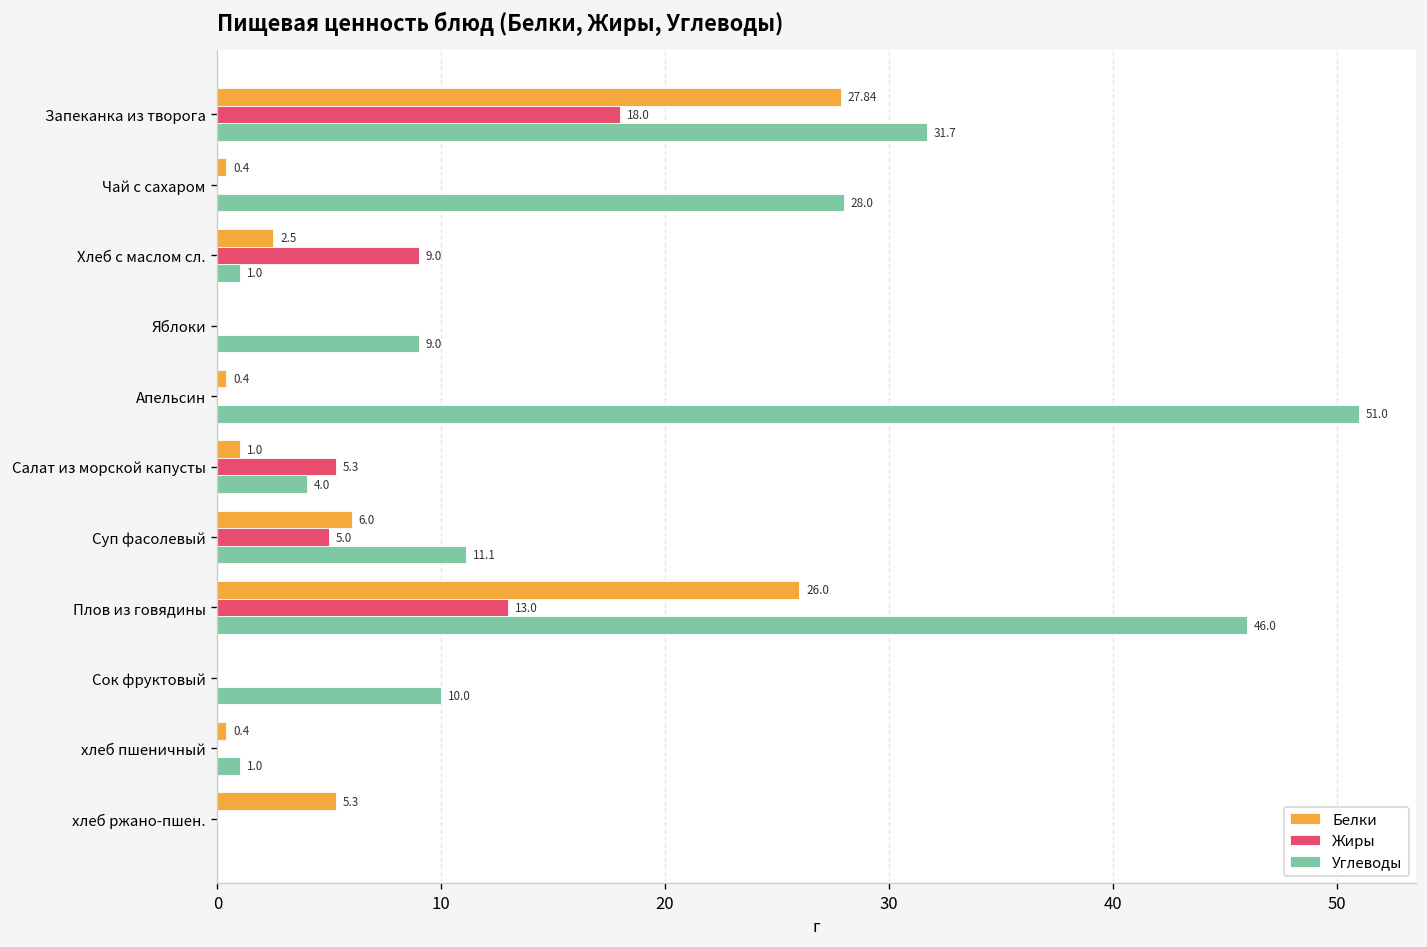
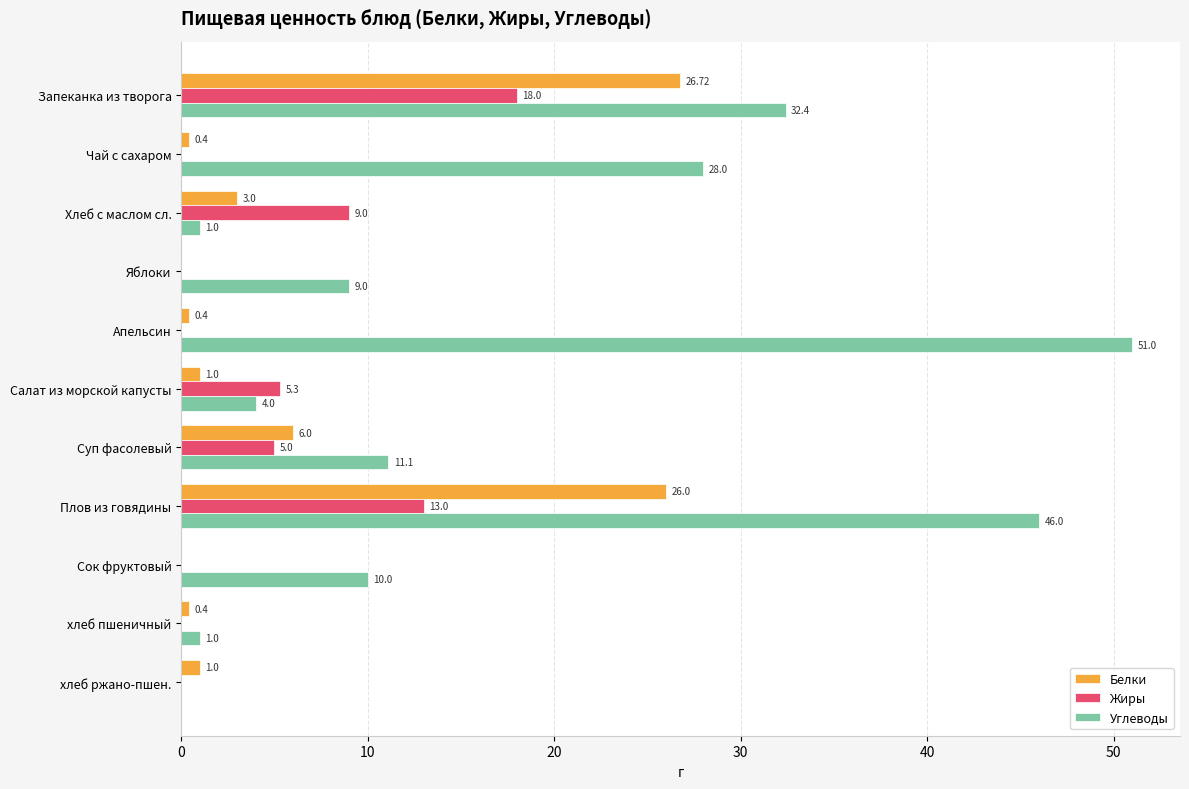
Белки, Запеканка из творога: 27.84 -> 26.72
Углеводы, Запеканка из творога: 31.7 -> 32.4
Белки, Хлеб с маслом сл.: 2.5 -> 3.0
Белки, хлеб ржано-пшен.: 5.3 -> 1.0
